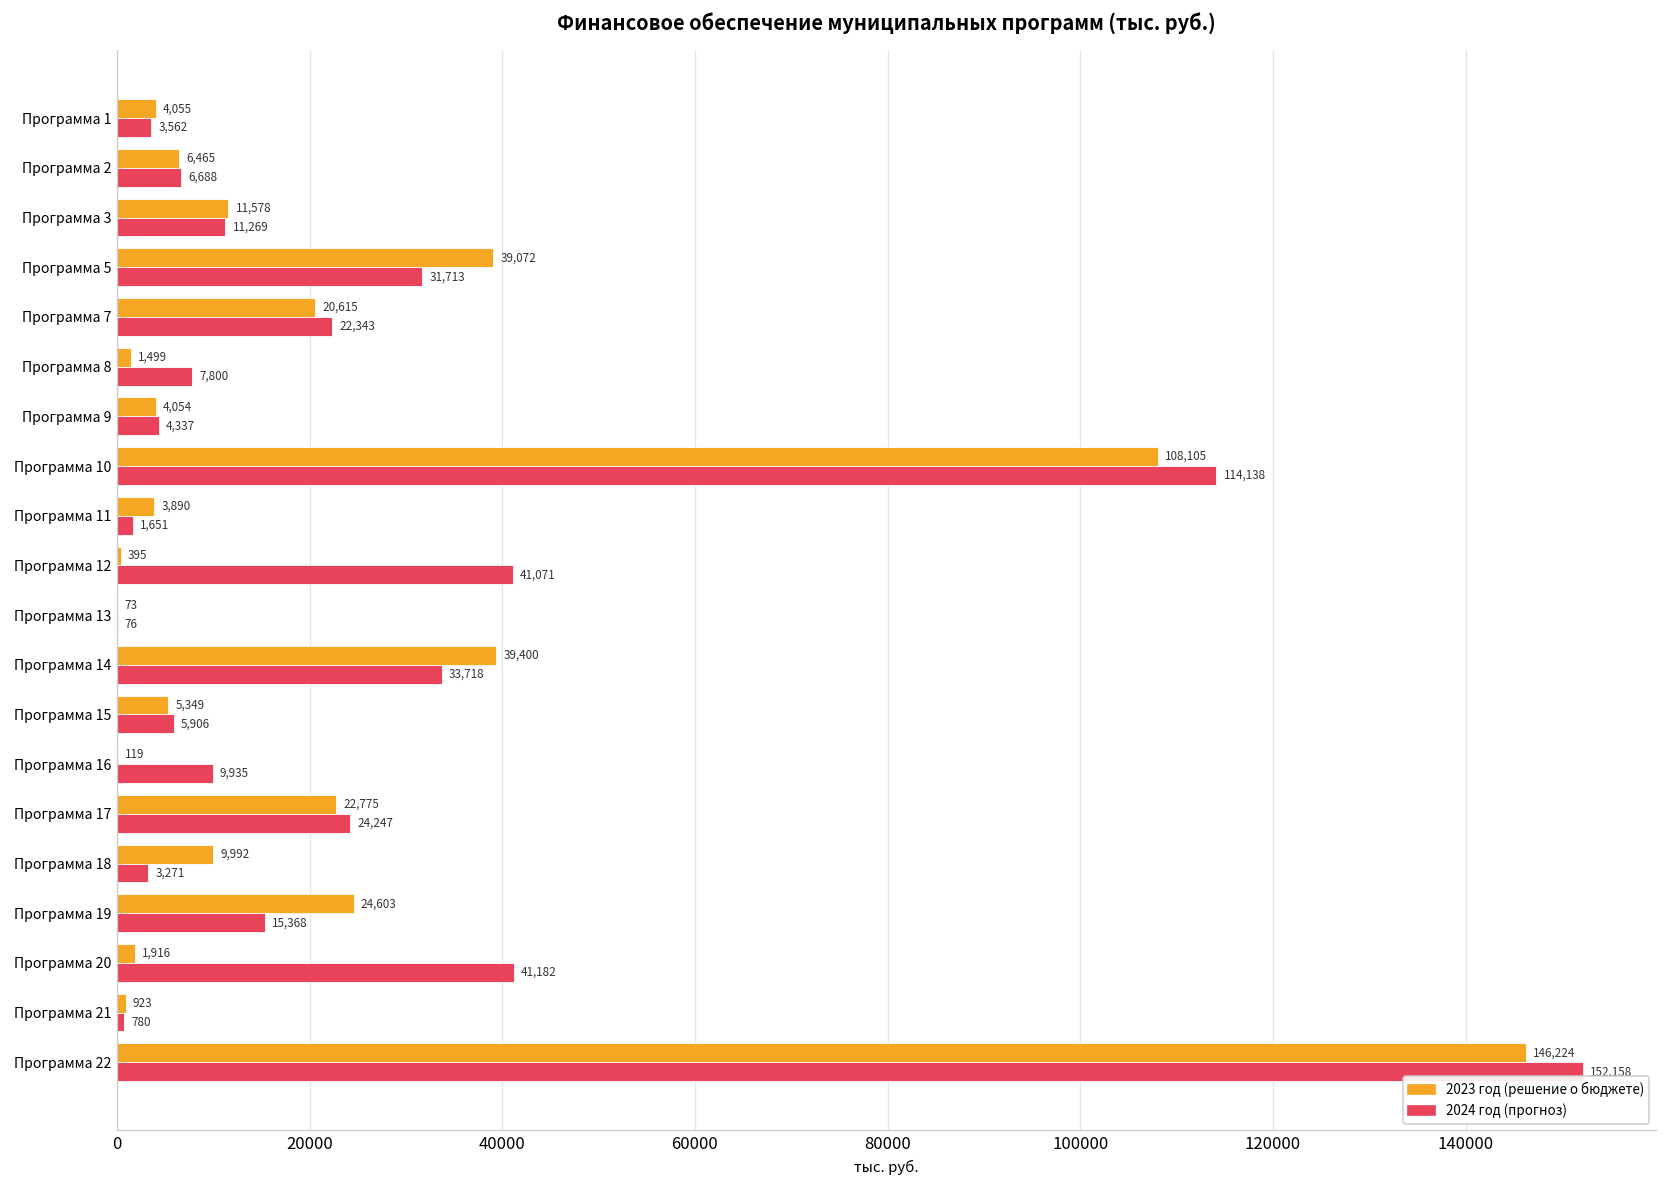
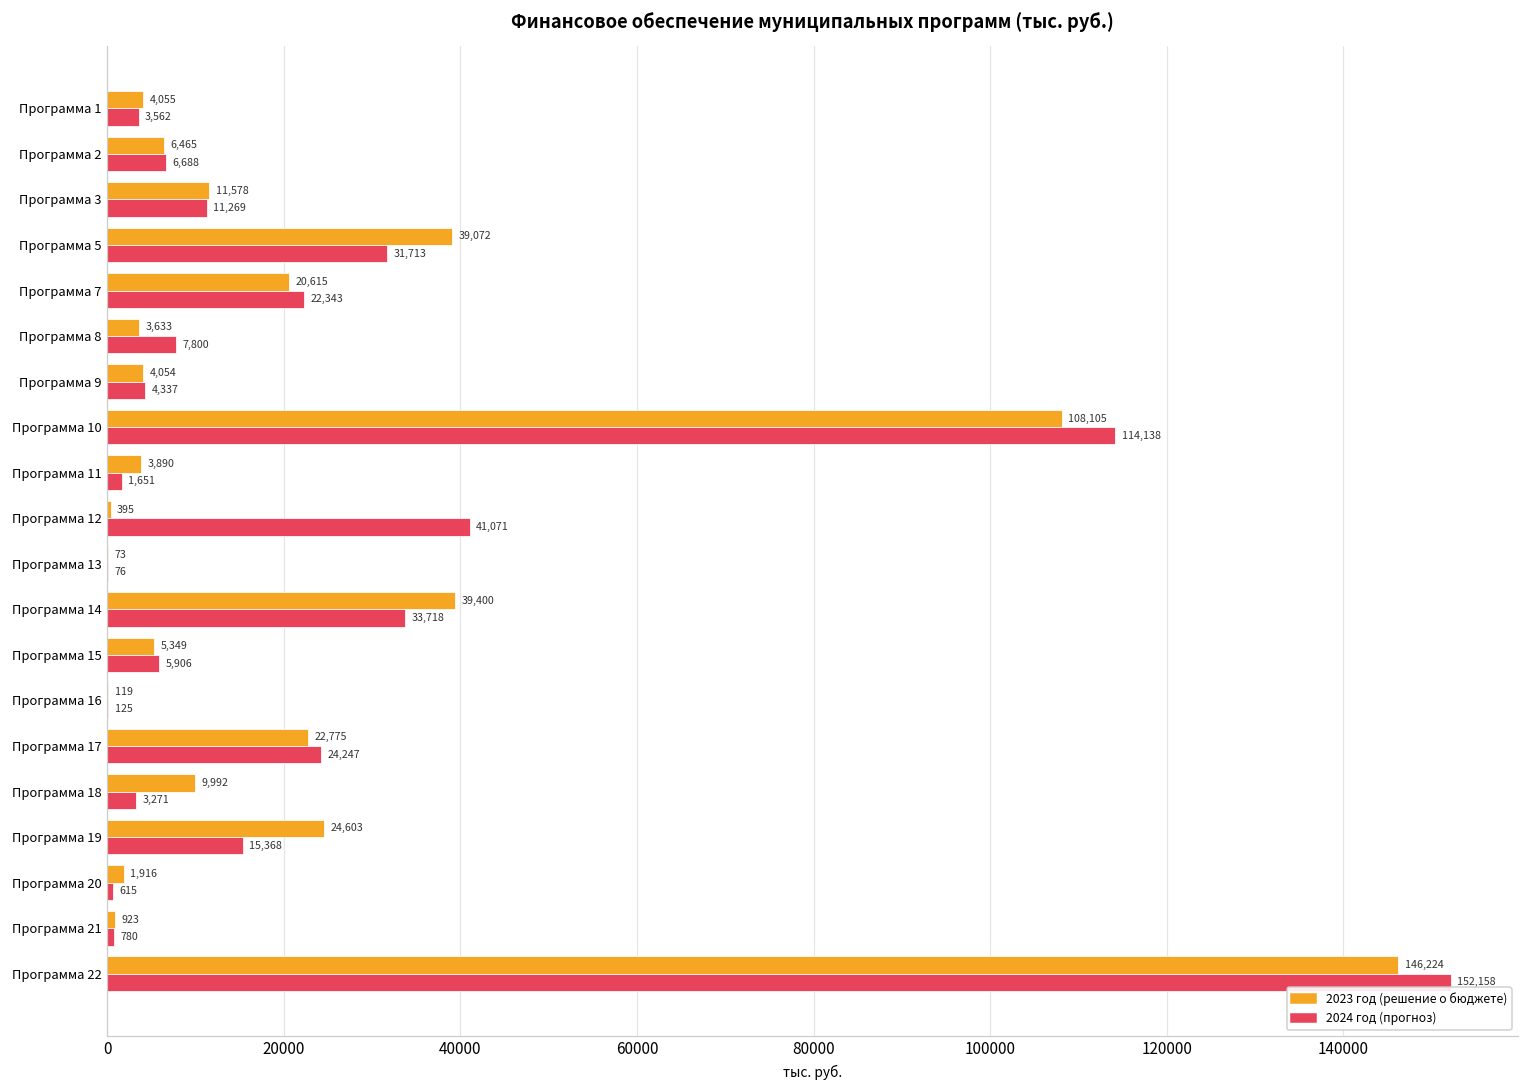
2023 год (решение о бюджете), Программа 8: 1,499 -> 3,633
2024 год (прогноз), Программа 16: 9,935 -> 125
2024 год (прогноз), Программа 20: 41,182 -> 615
